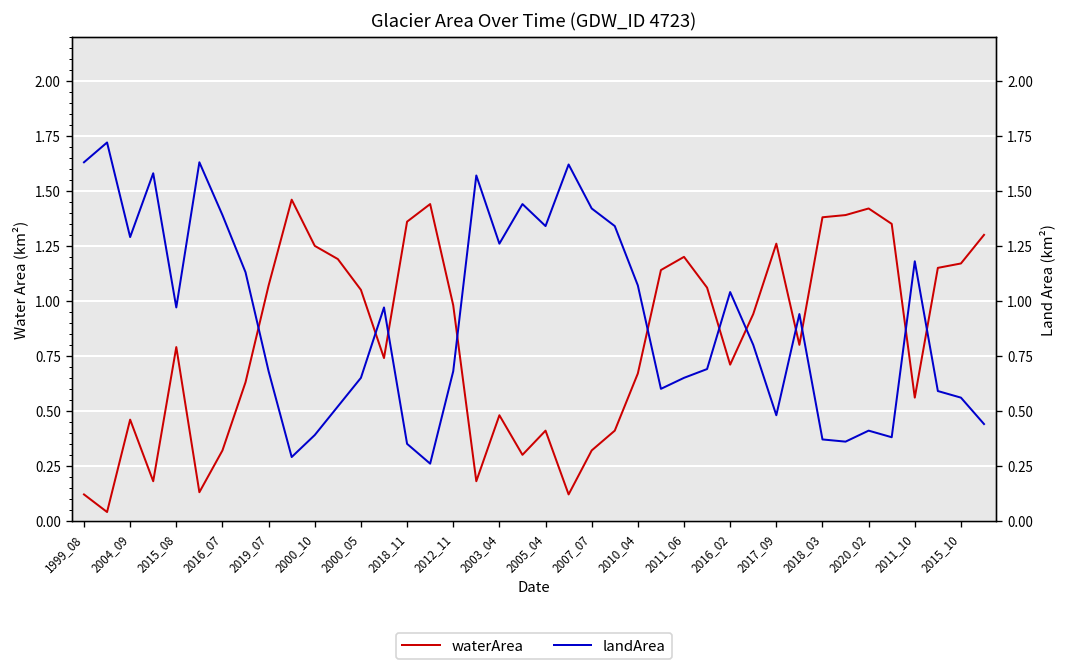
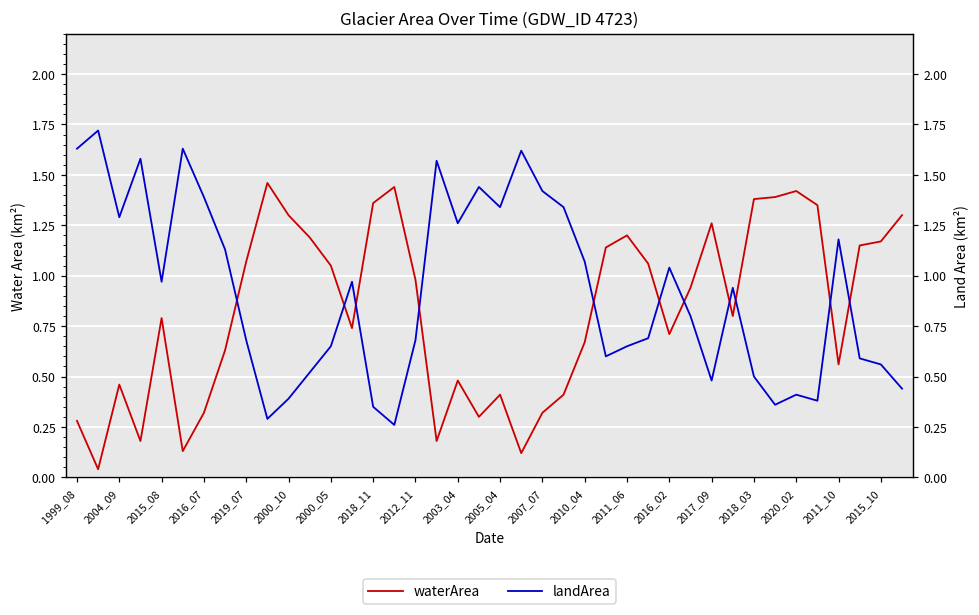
waterArea, 1999_08: 0.12 -> 0.28
waterArea, 2000_10: 1.25 -> 1.30
landArea, 2018_03: 0.37 -> 0.50
